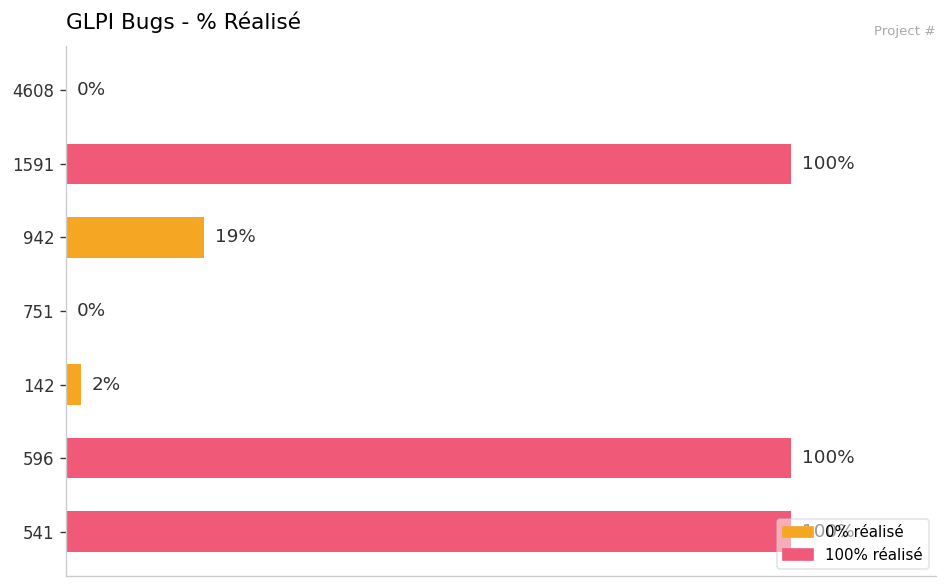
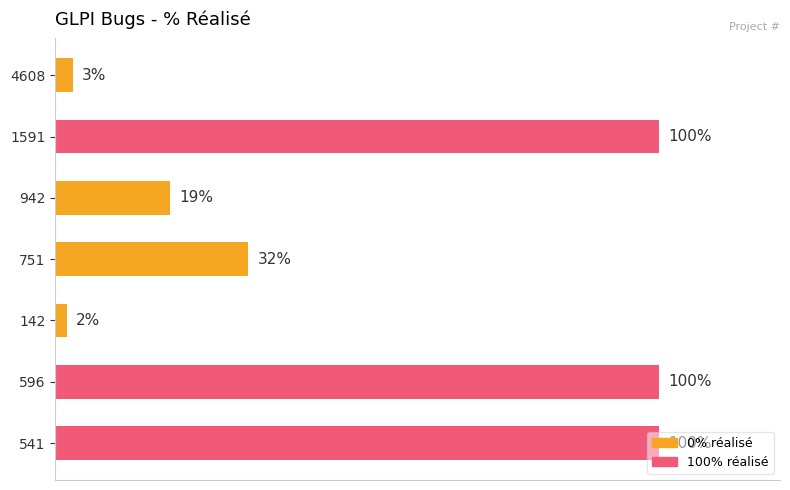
4608: 0% -> 3%
751: 0% -> 32%
